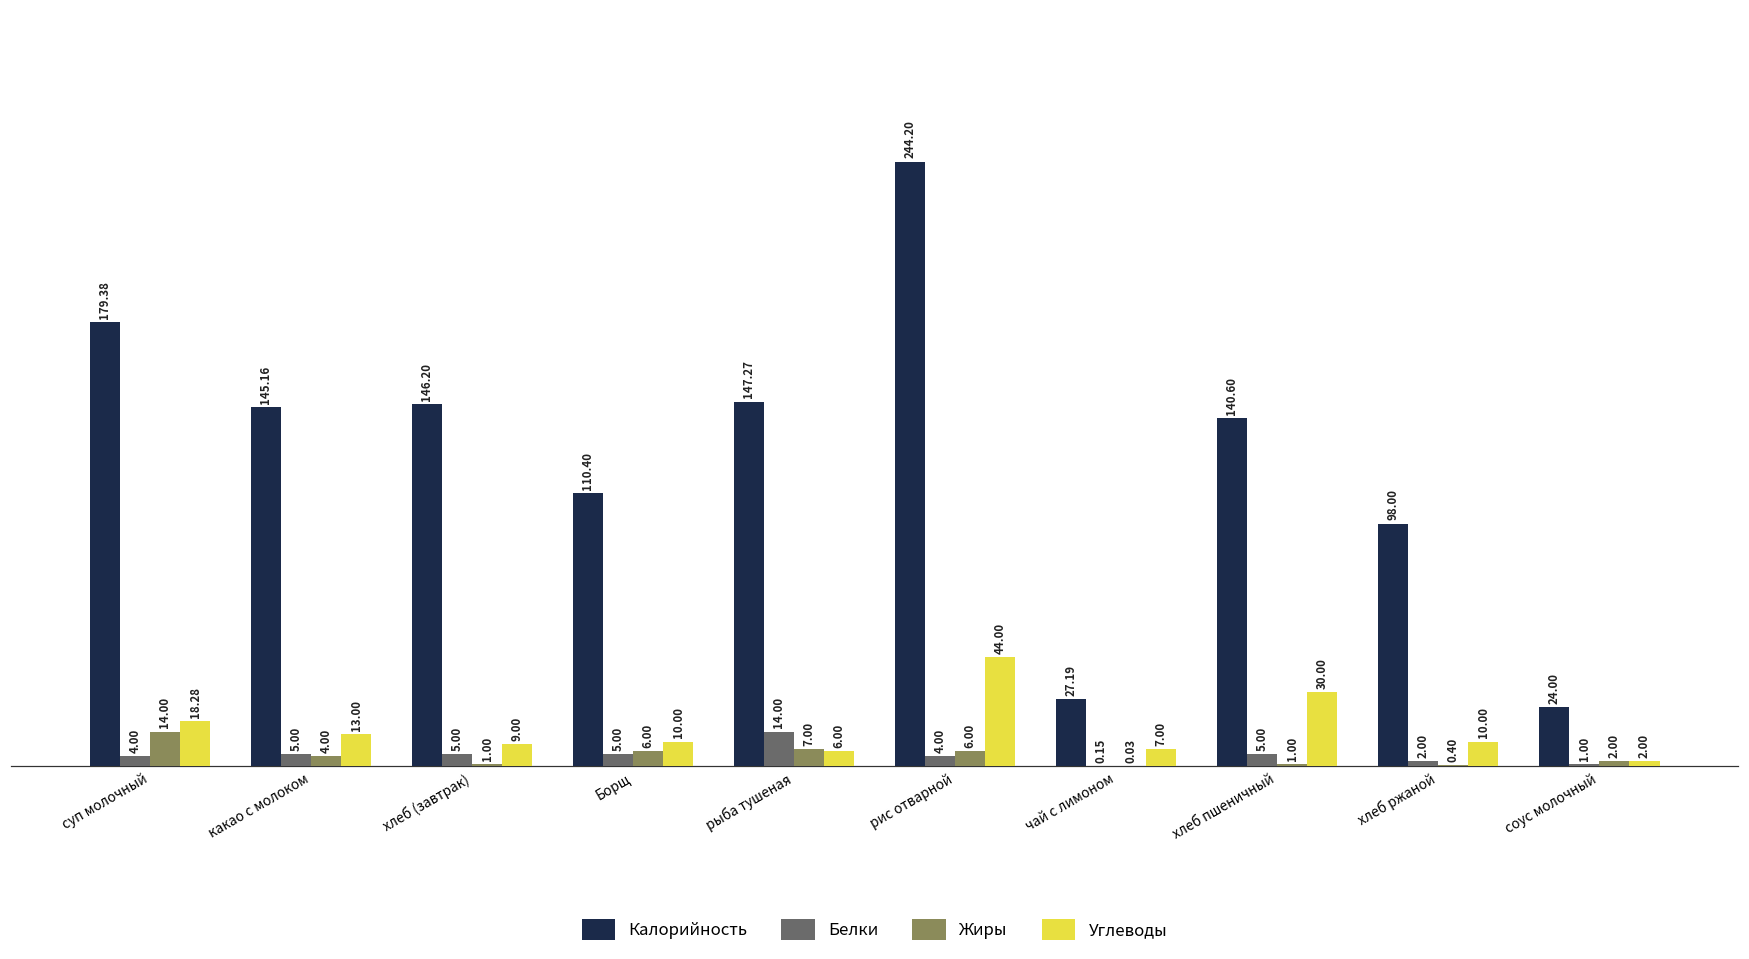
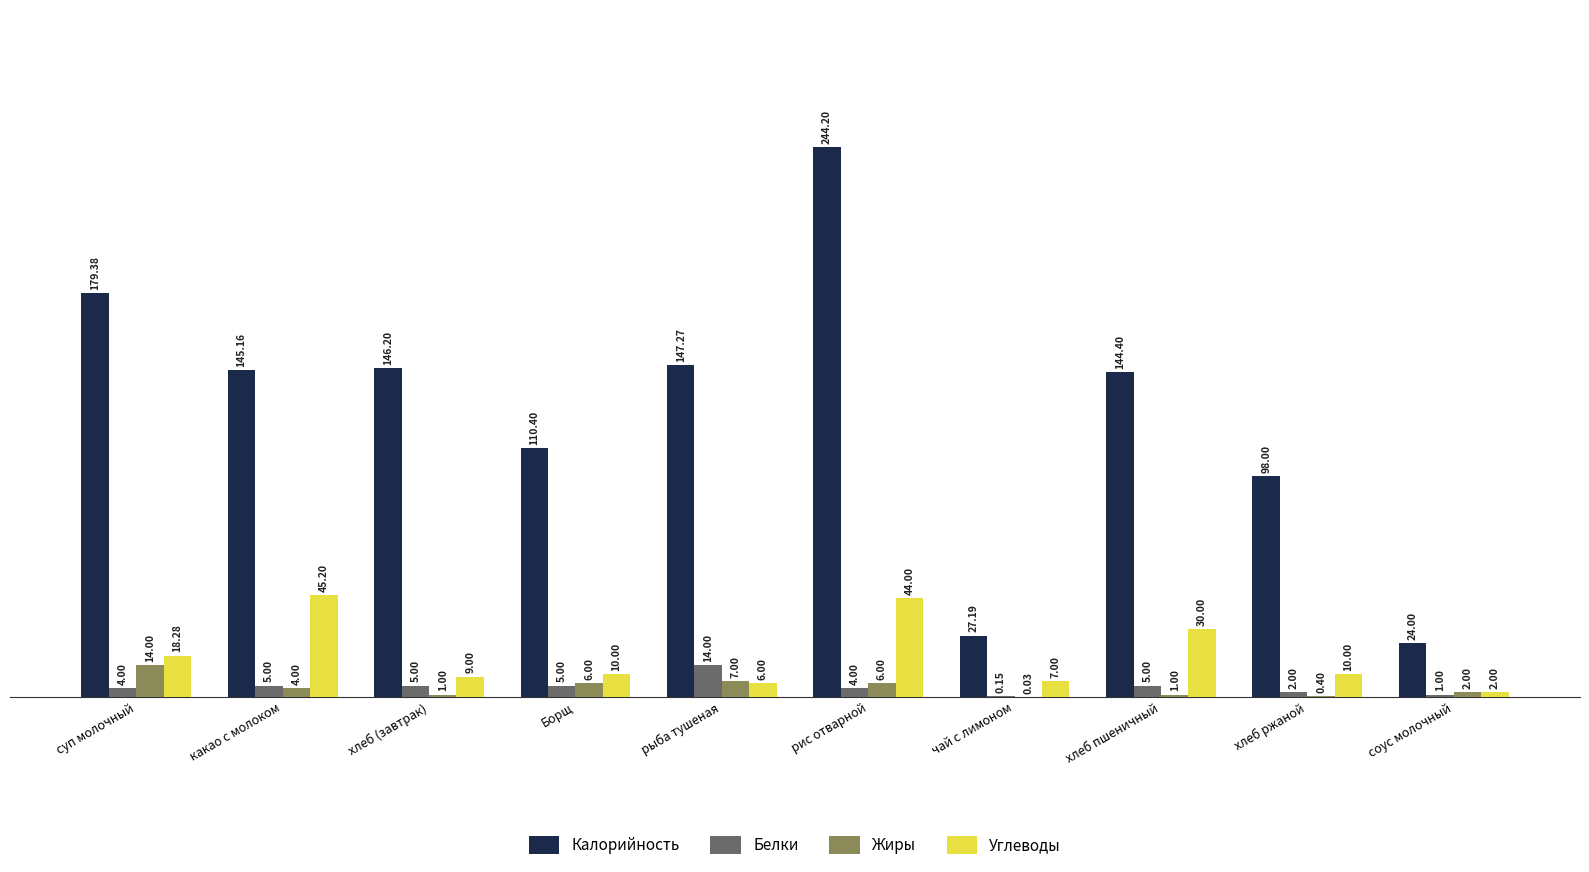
Углеводы, какао с молоком: 13.00 -> 45.20
Калорийность, хлеб пшеничный: 140.60 -> 144.40
